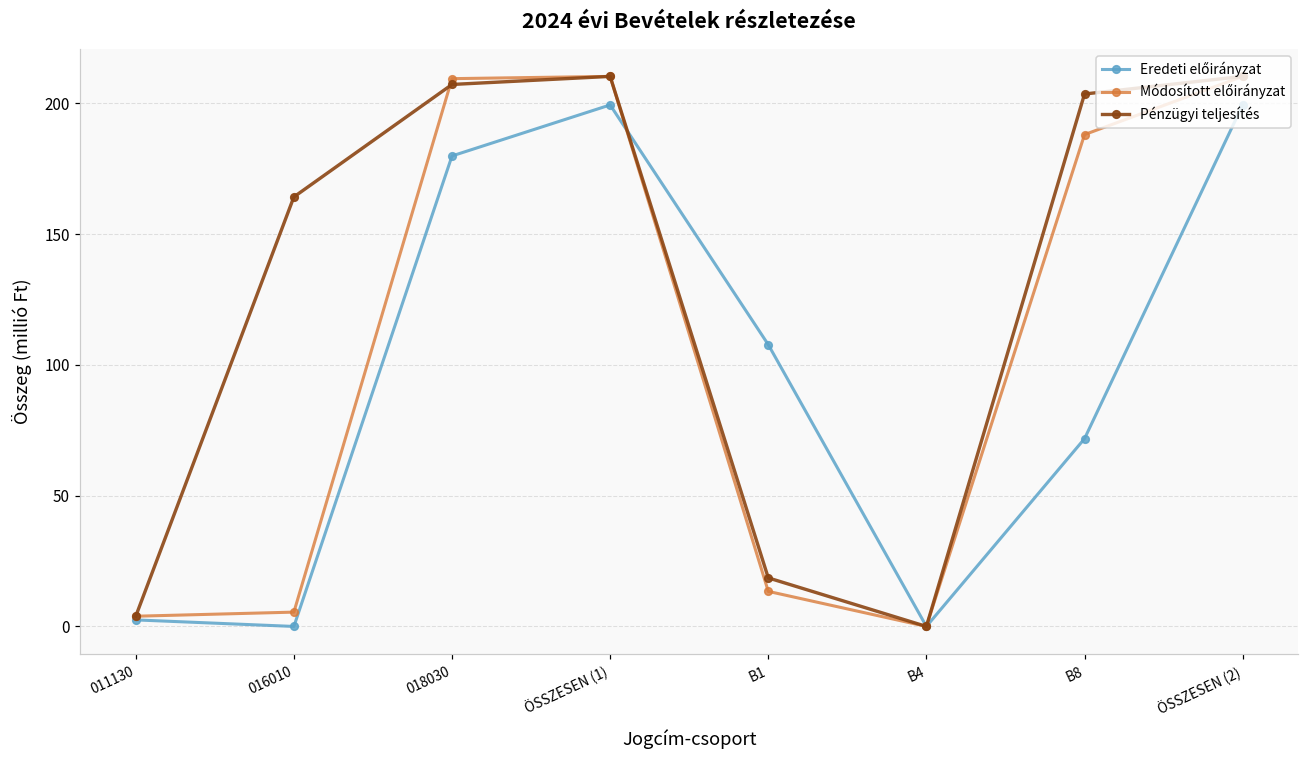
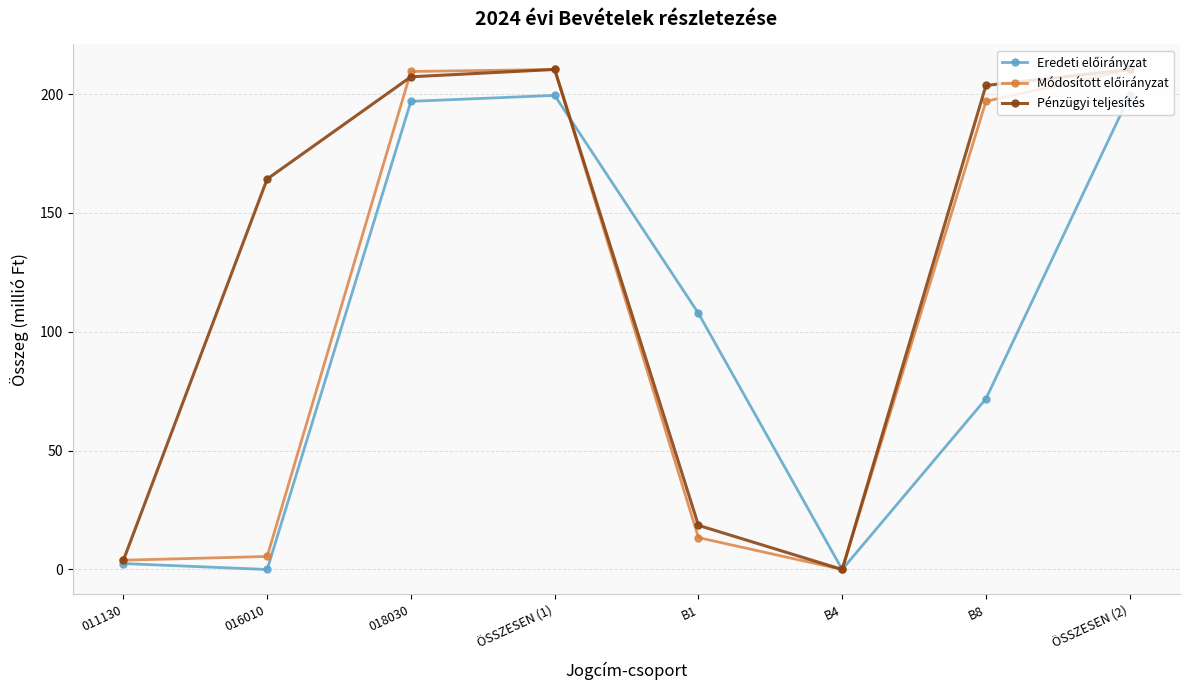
Eredeti előirányzat, 018030: 180 -> 197
Módosított előirányzat, B8: 188 -> 197
